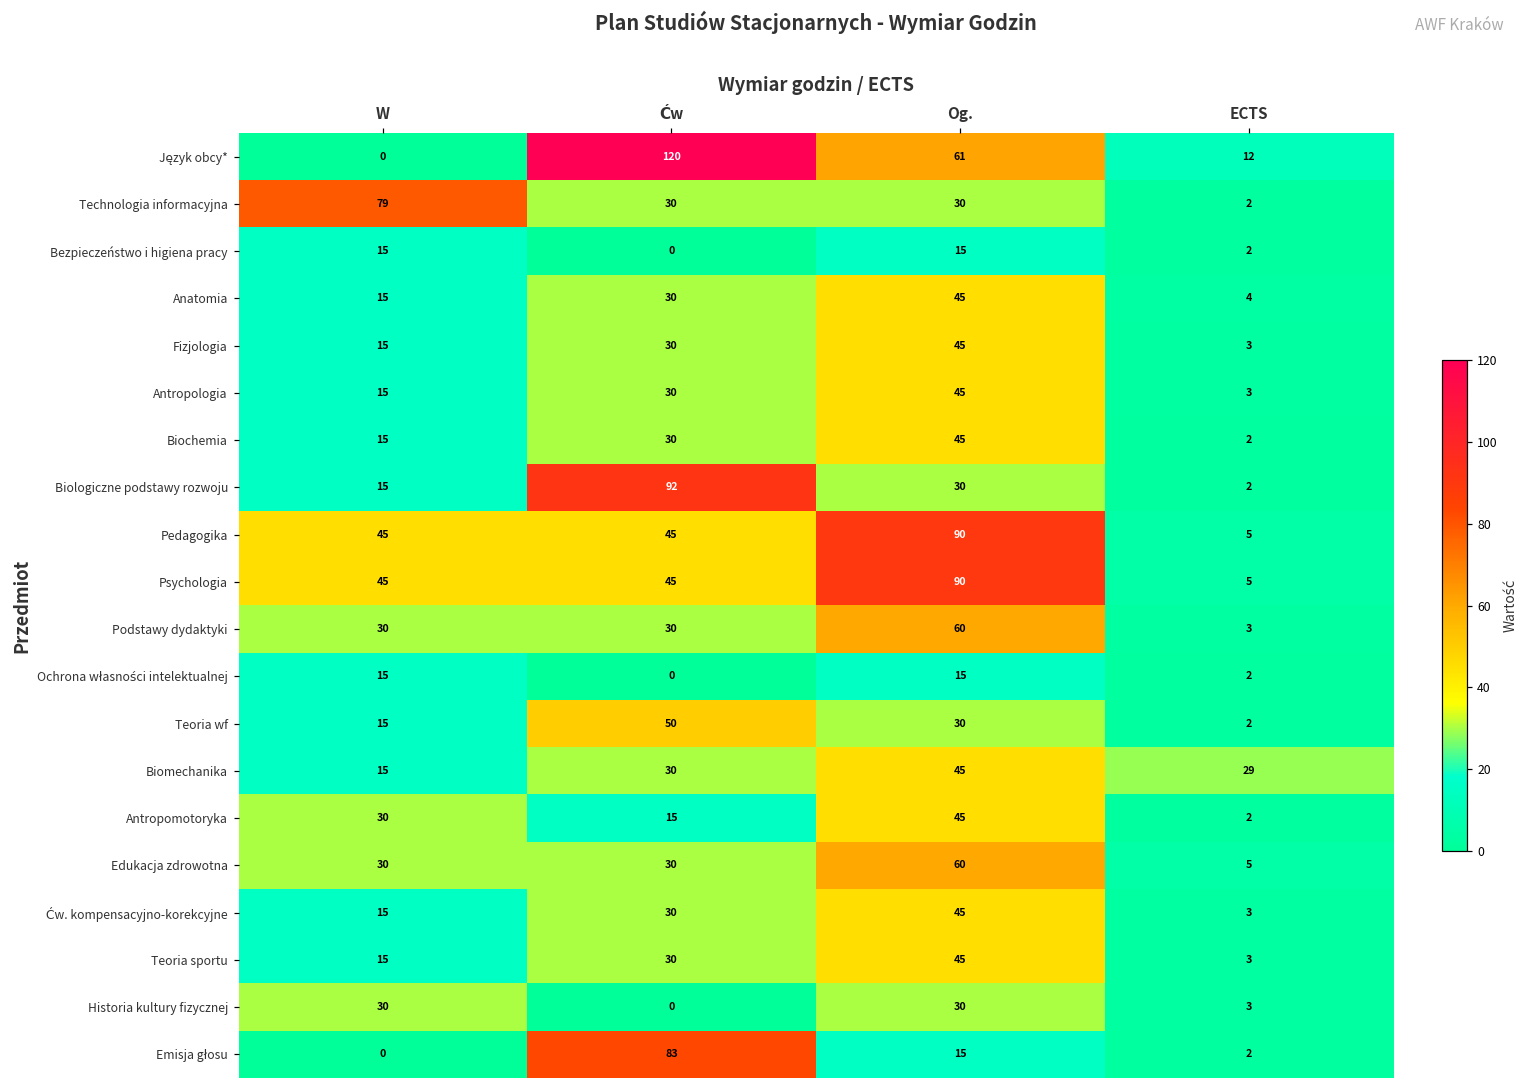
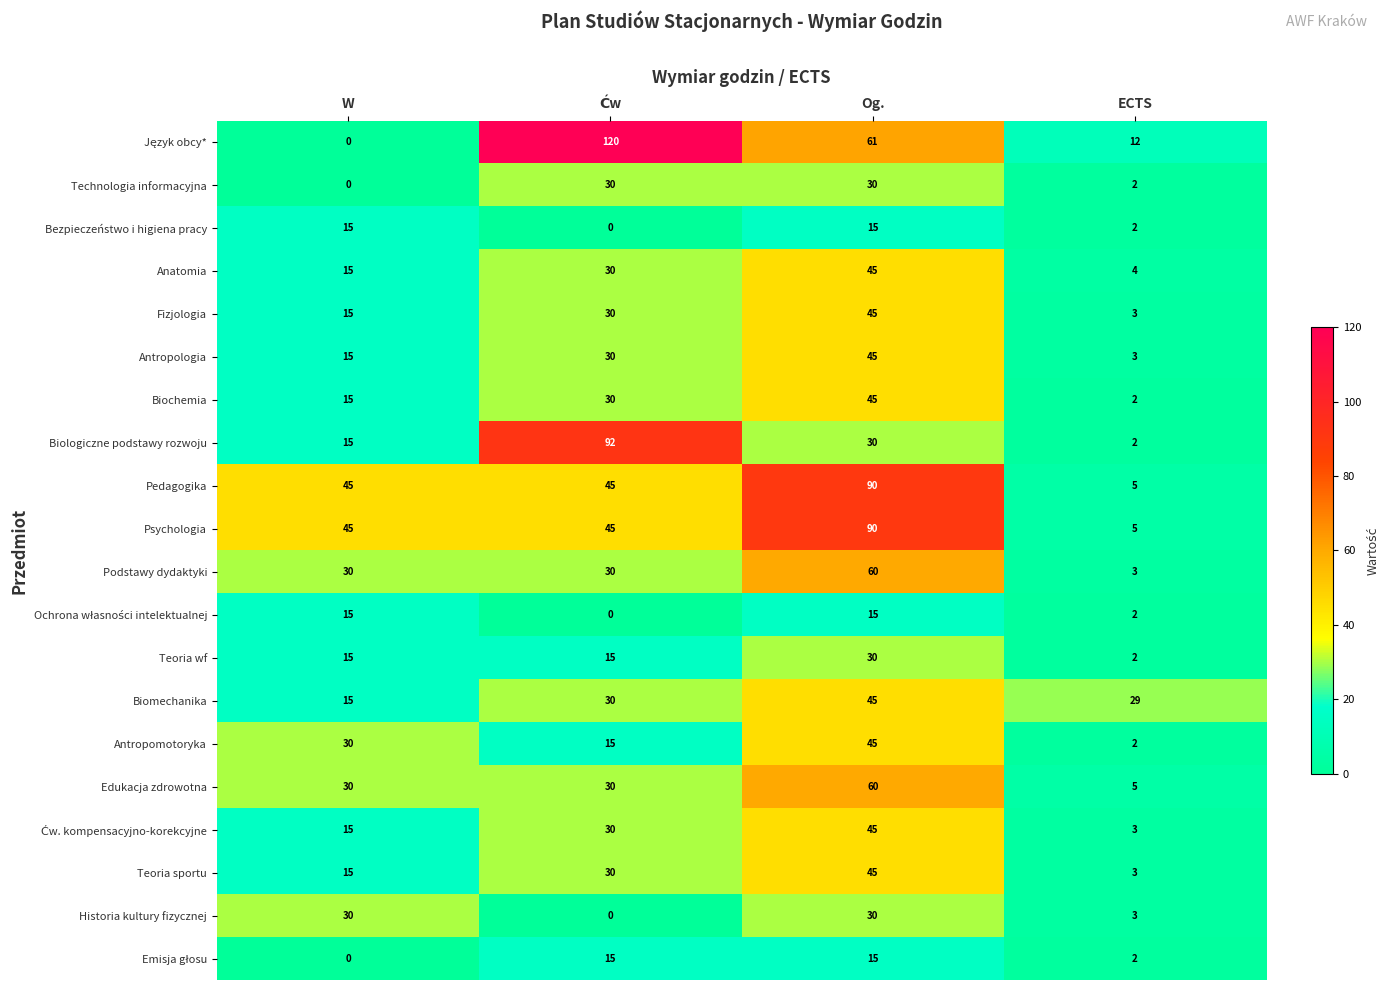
Technologia informacyjna, W: 79 -> 0
Teoria wf, Ćw: 50 -> 15
Emisja głosu, Ćw: 83 -> 15
